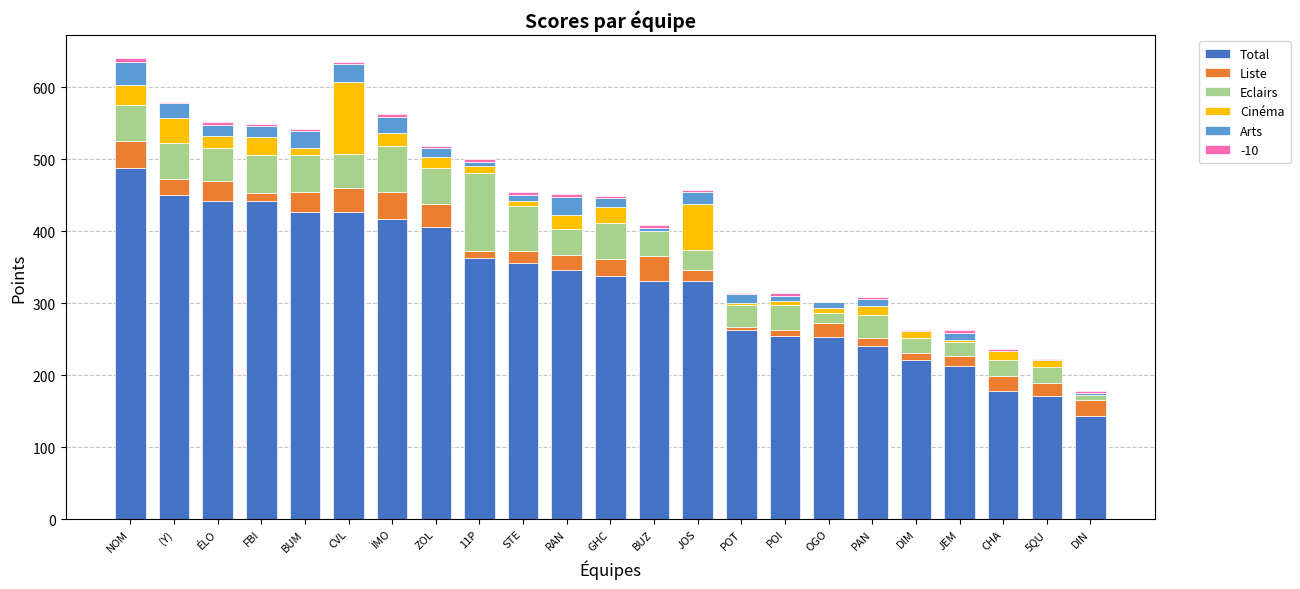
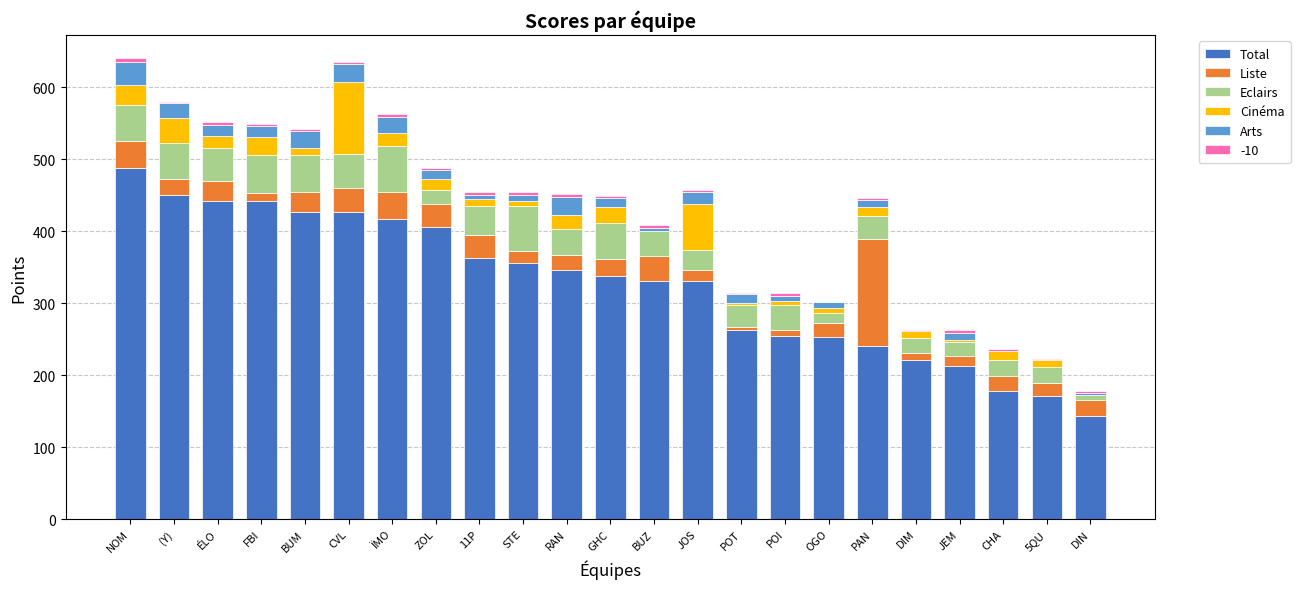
Eclairs, ZOL: 50 -> 20
Liste, 11P: 10 -> 30
Eclairs, 11P: 110 -> 40
Liste, PAN: 10 -> 150
